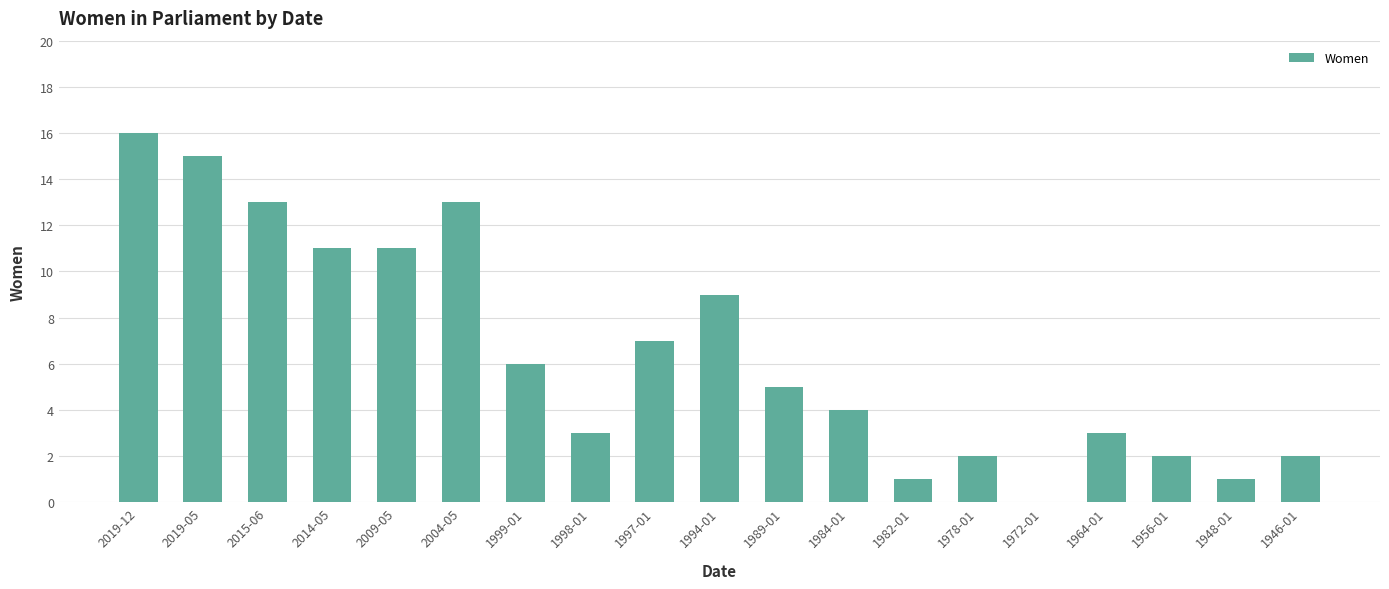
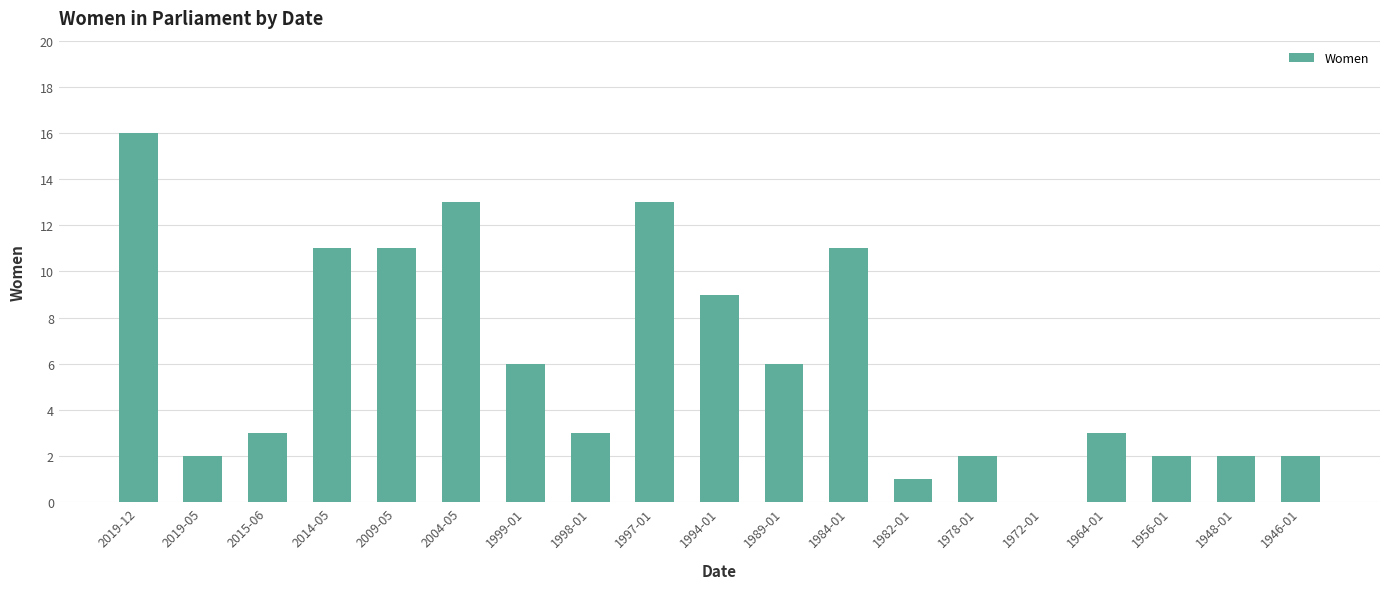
2019-05: 15 -> 2
2015-06: 13 -> 3
1997-01: 7 -> 13
1989-01: 5 -> 6
1984-01: 4 -> 11
1948-01: 1 -> 2
